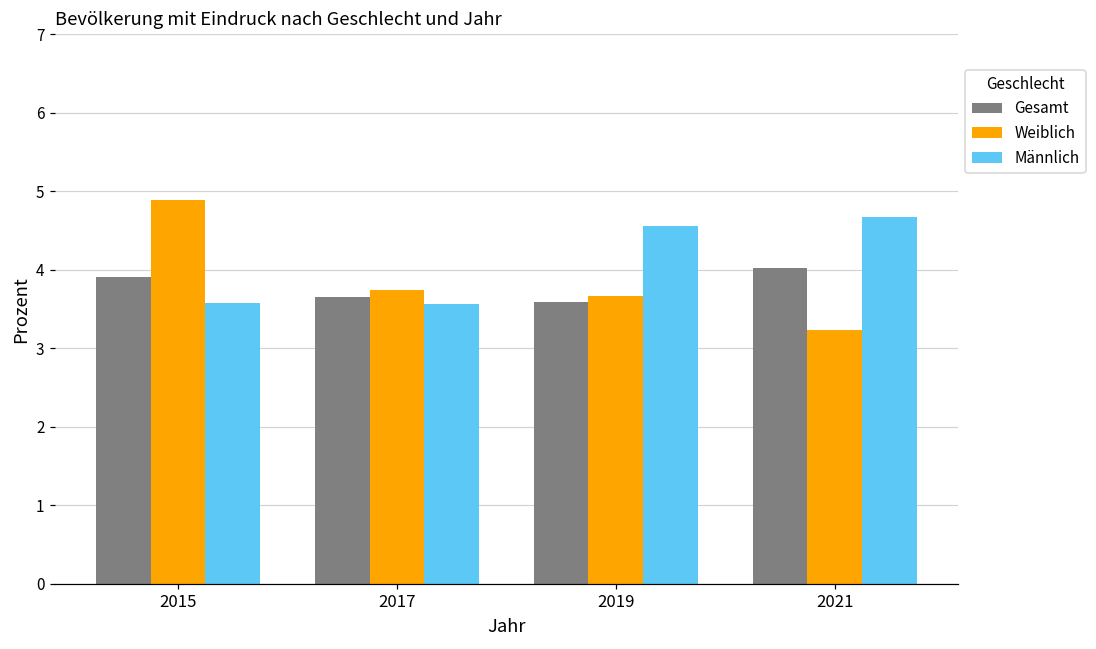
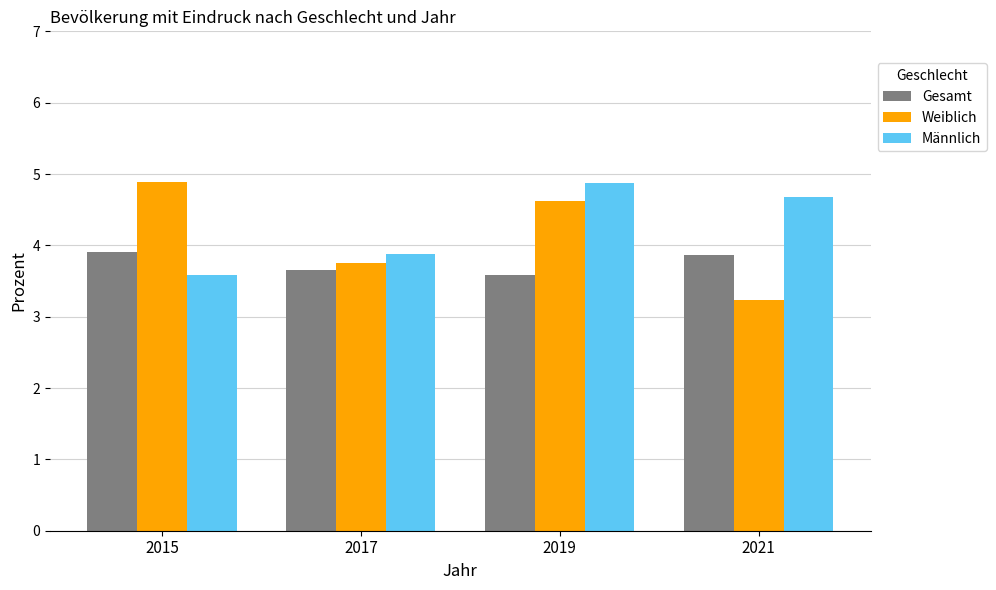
Männlich, 2017: 3.6 -> 3.9
Weiblich, 2019: 3.7 -> 4.6
Männlich, 2019: 4.6 -> 4.9
Gesamt, 2021: 4.0 -> 3.9
